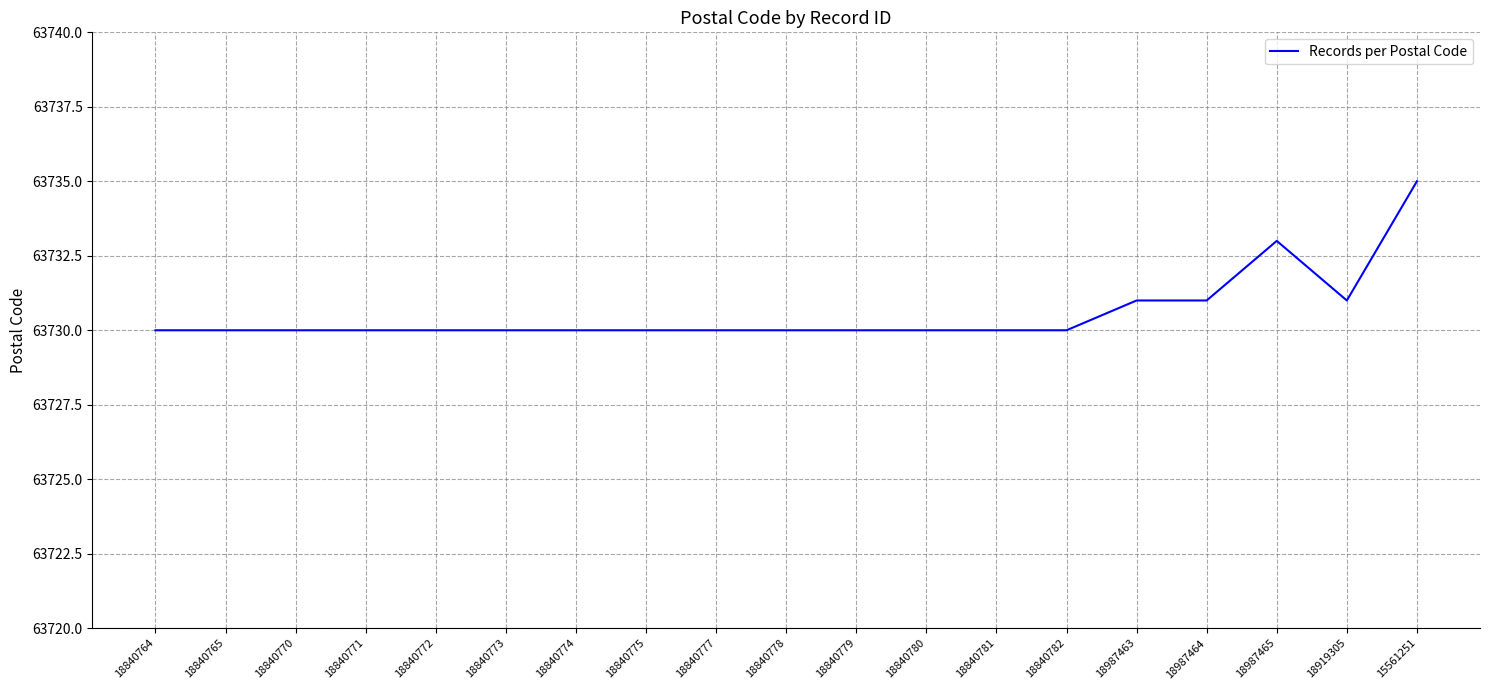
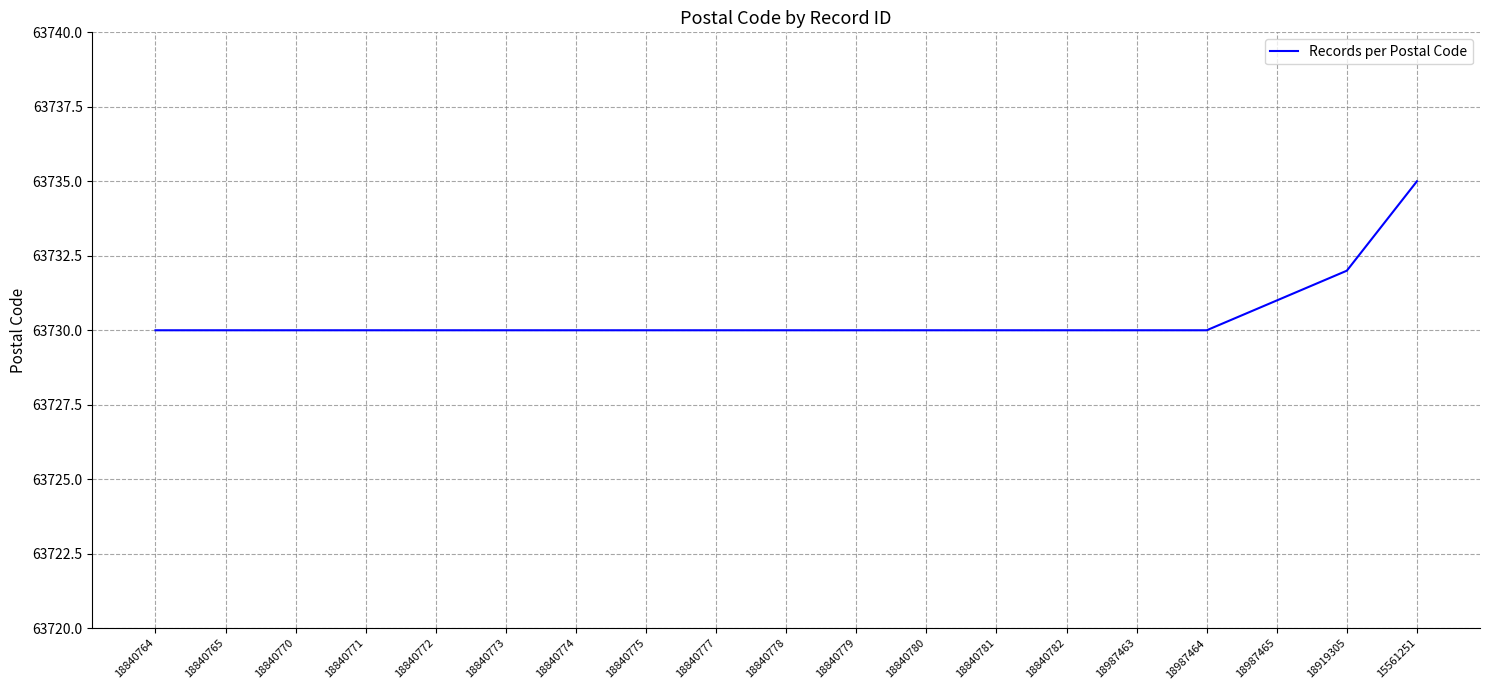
18987463: 63731 -> 63730
18987464: 63731 -> 63730
18987465: 63733 -> 63731
18919305: 63731 -> 63732
